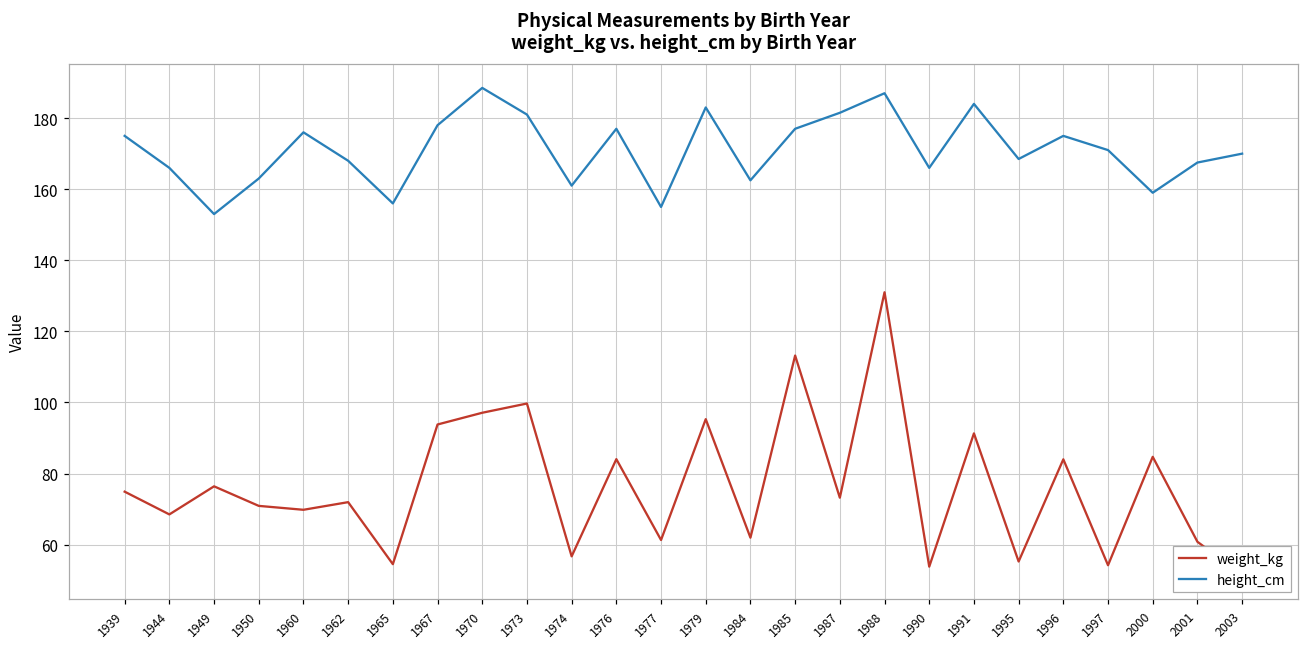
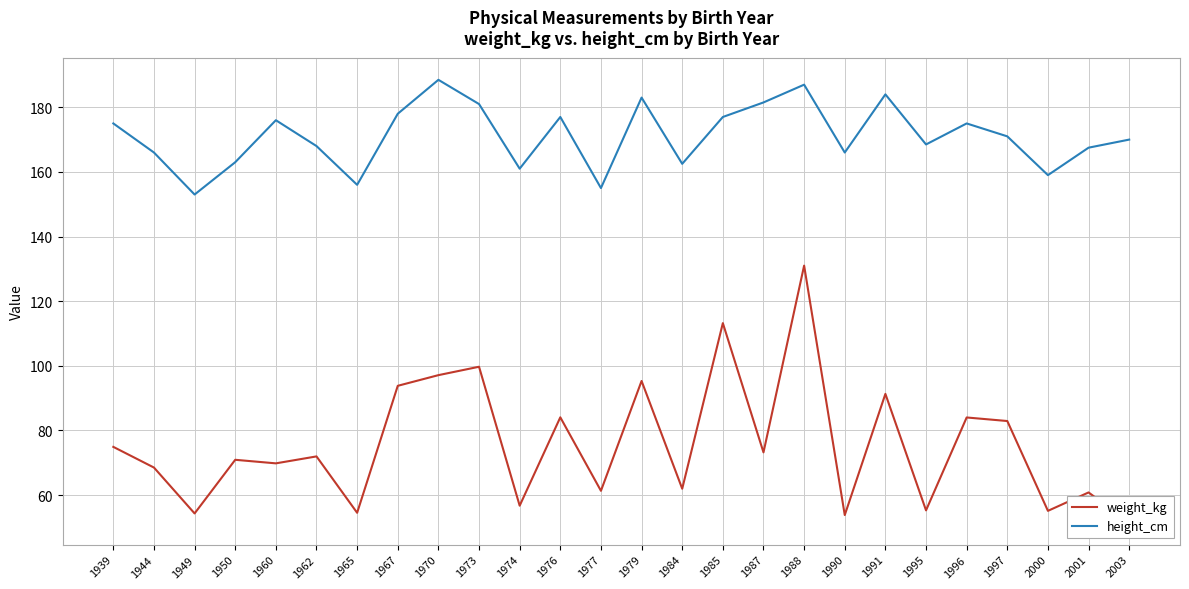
weight_kg, 1949: 76 -> 54
weight_kg, 1997: 54 -> 83
weight_kg, 2000: 85 -> 55
